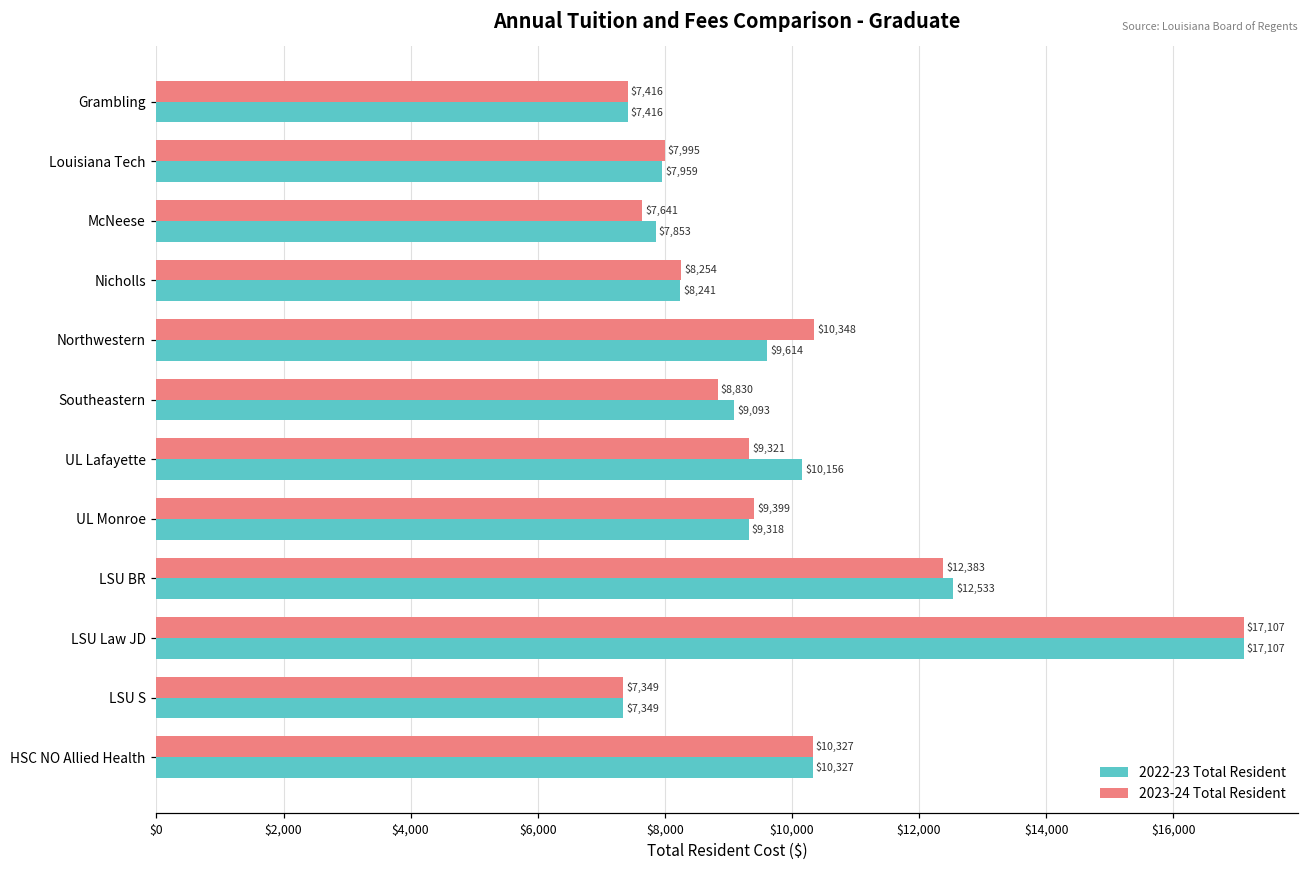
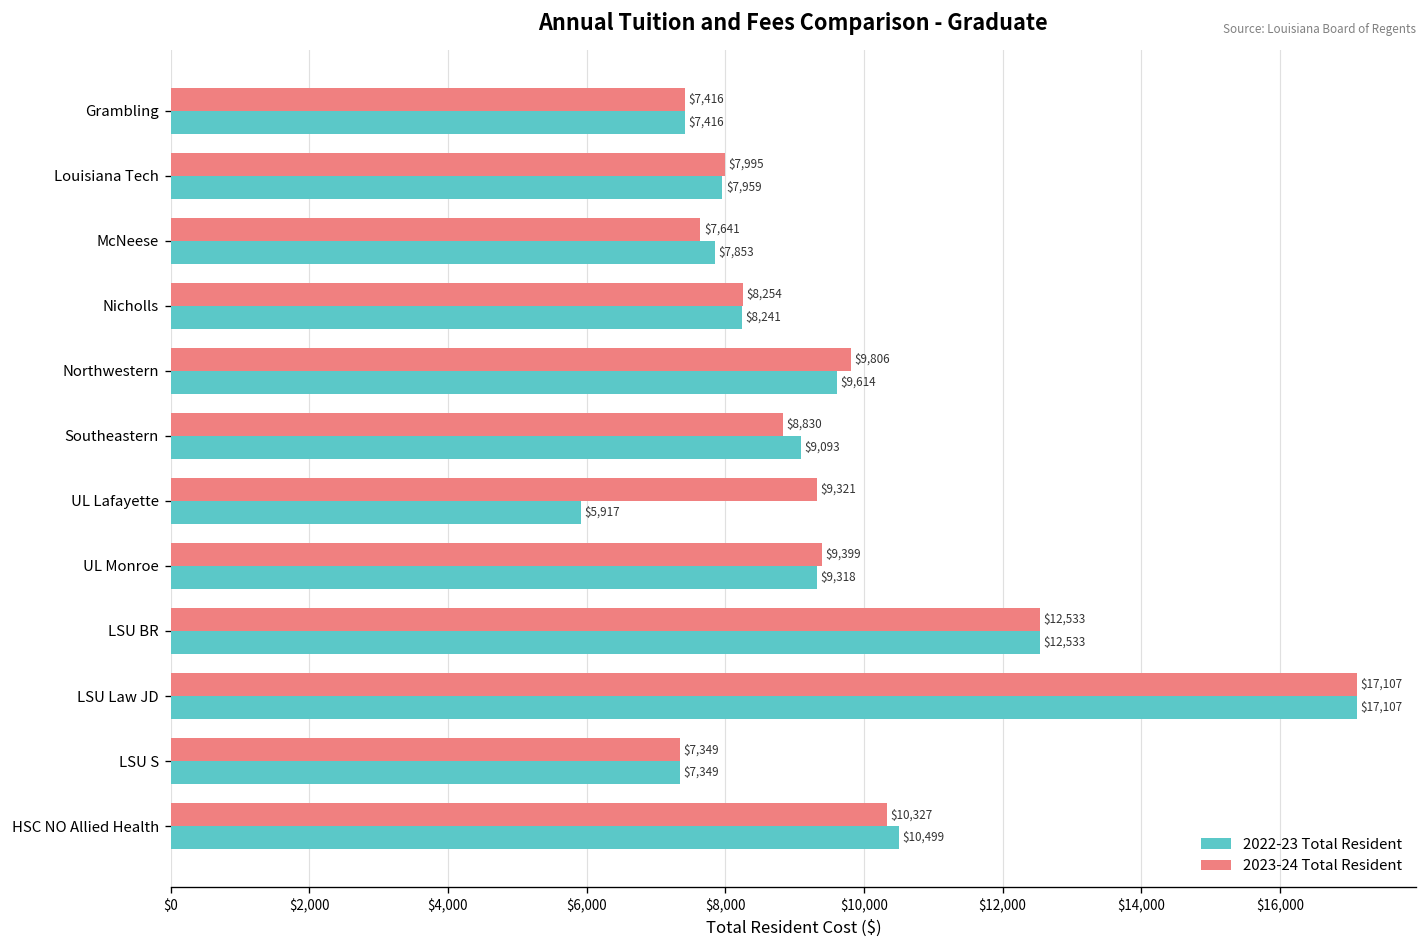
2023-24 Total Resident, Northwestern: $10,348 -> $9,806
2022-23 Total Resident, UL Lafayette: $10,156 -> $5,917
2023-24 Total Resident, LSU BR: $12,383 -> $12,533
2022-23 Total Resident, HSC NO Allied Health: $10,327 -> $10,499
